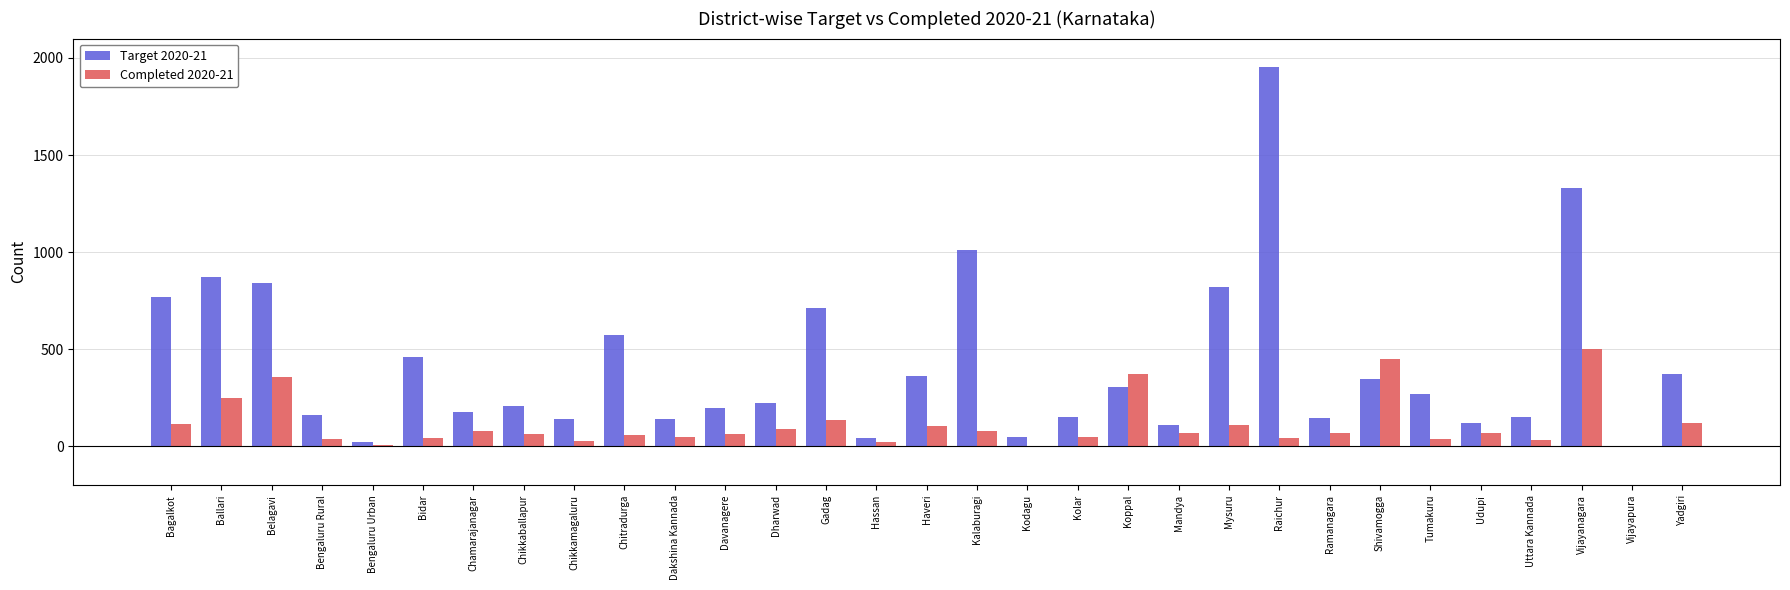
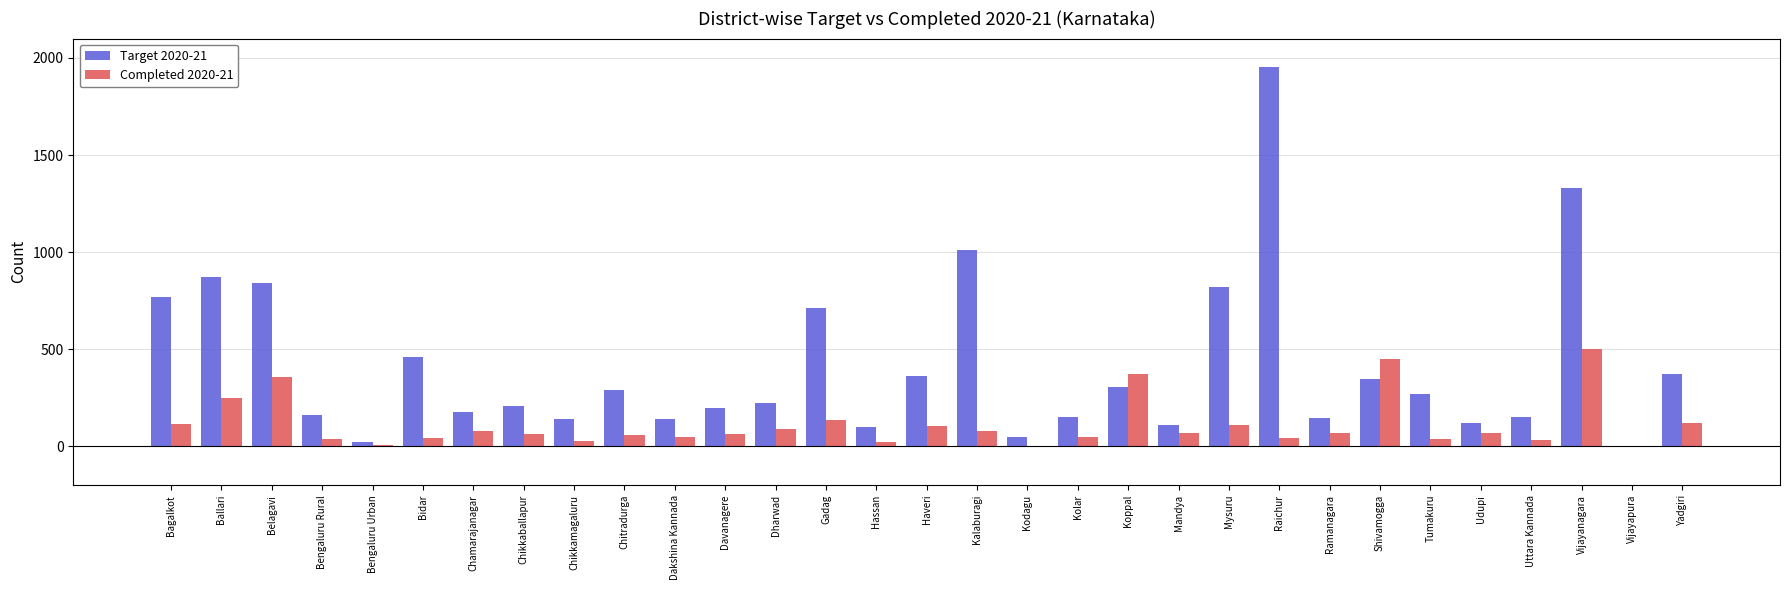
Target 2020-21, Chitradurga: 570 -> 290
Target 2020-21, Hassan: 50 -> 100
